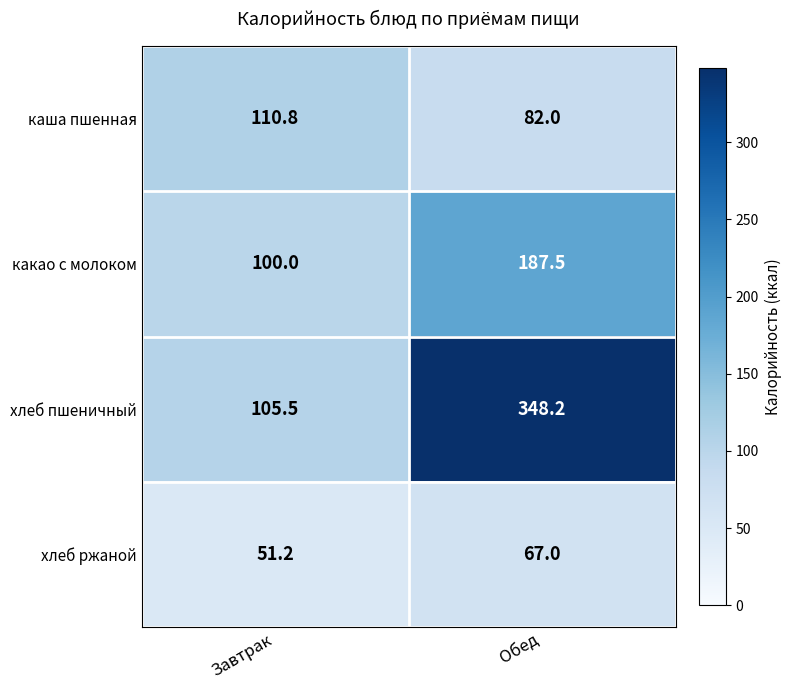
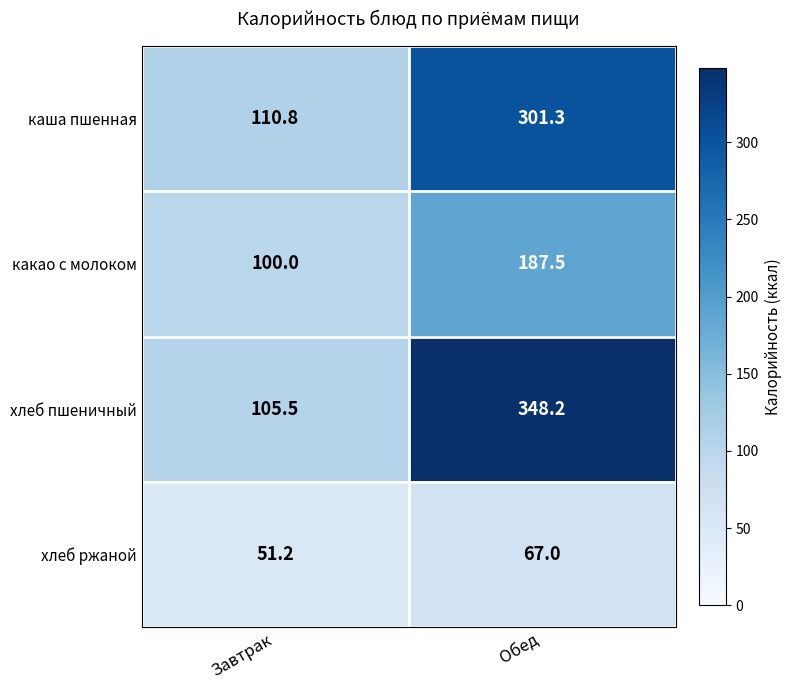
каша пшенная, Обед: 82.0 -> 301.3
